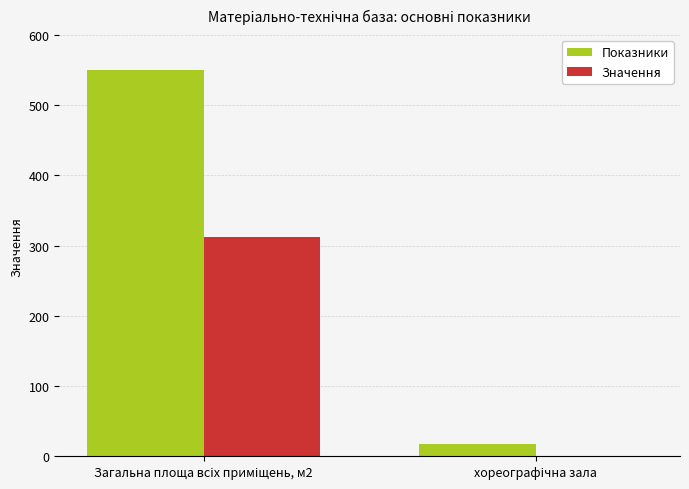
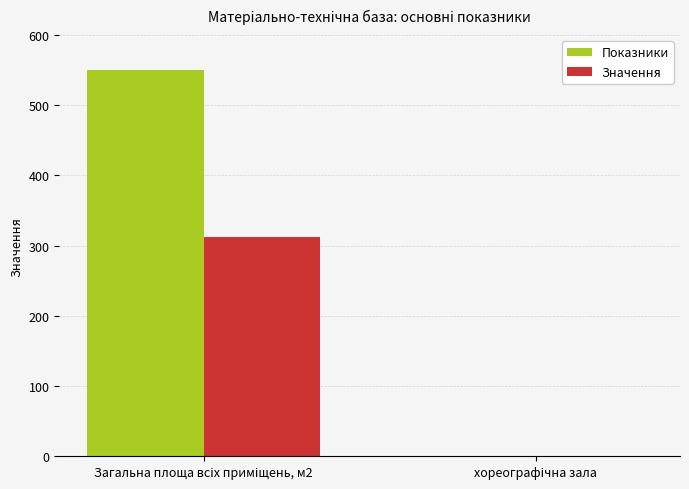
Показники, хореографічна зала: 20 -> 0
